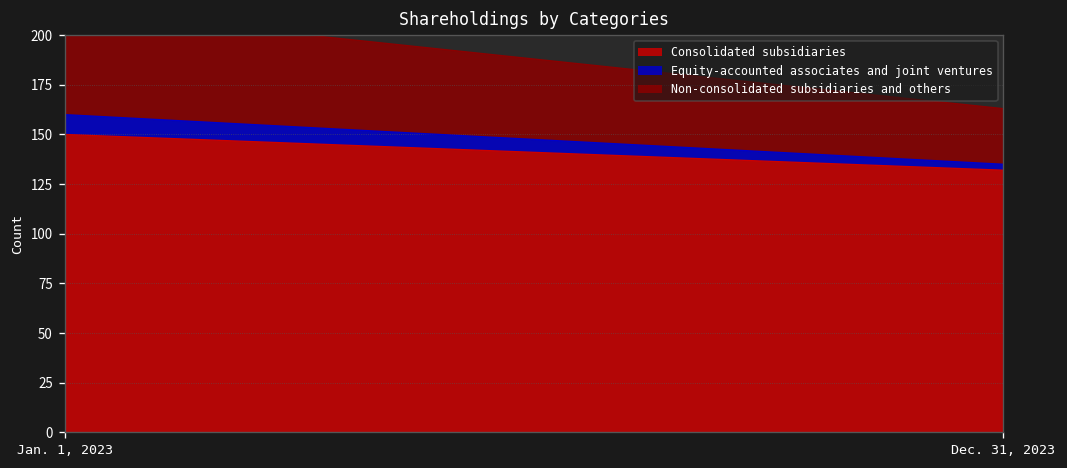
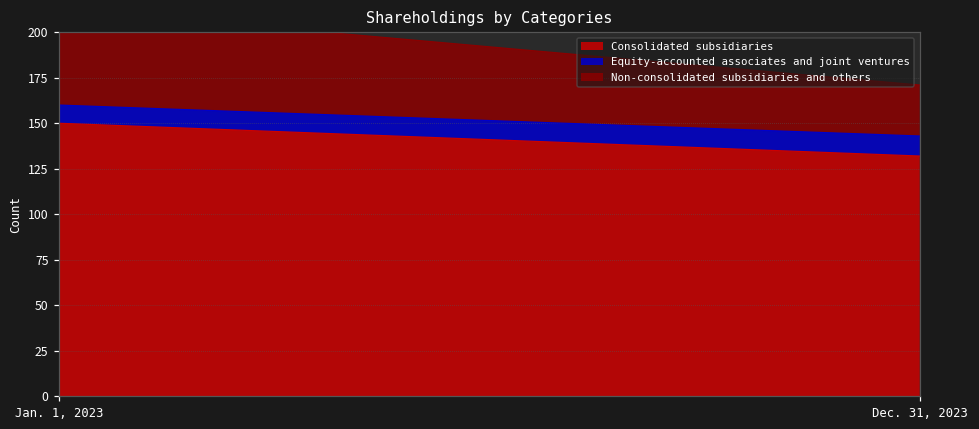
Equity-accounted associates and joint ventures, Dec. 31, 2023: 3 -> 11
